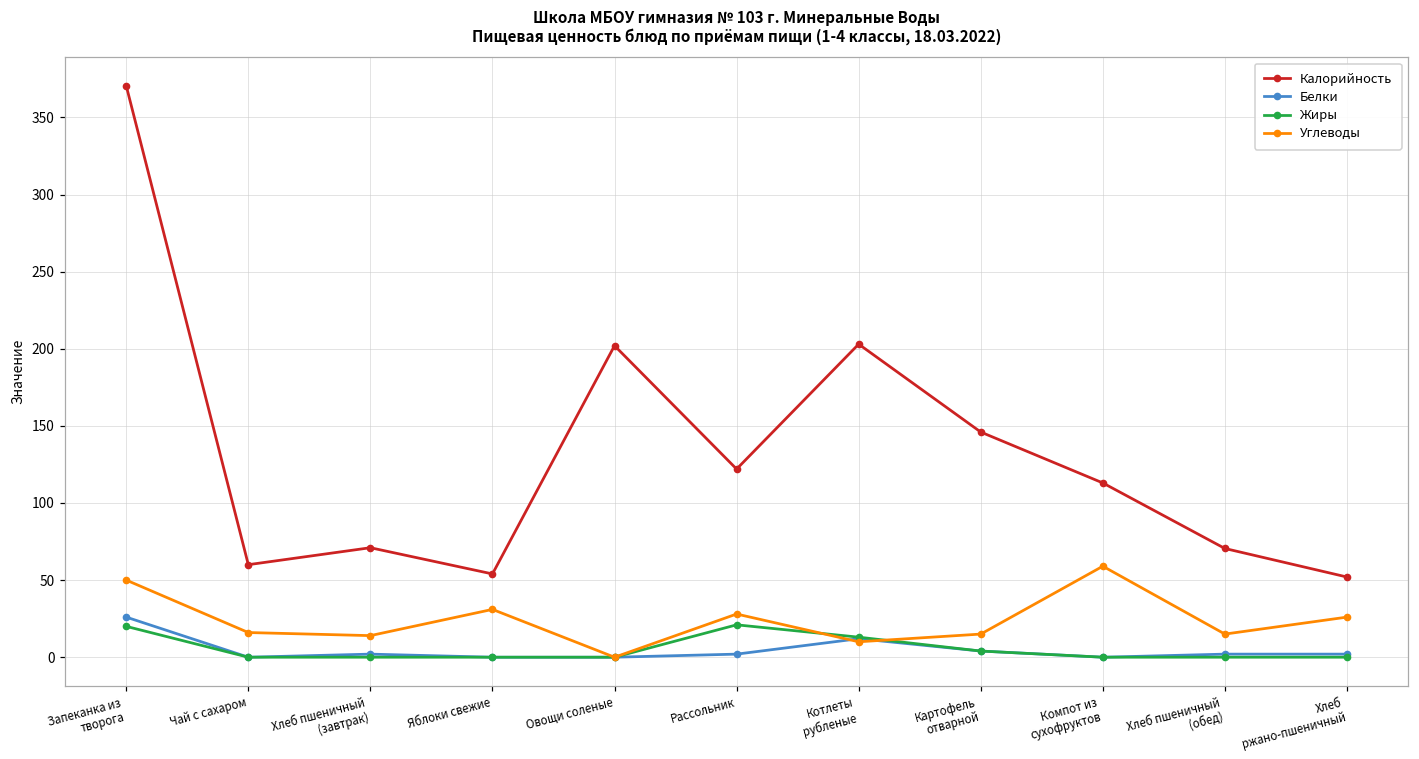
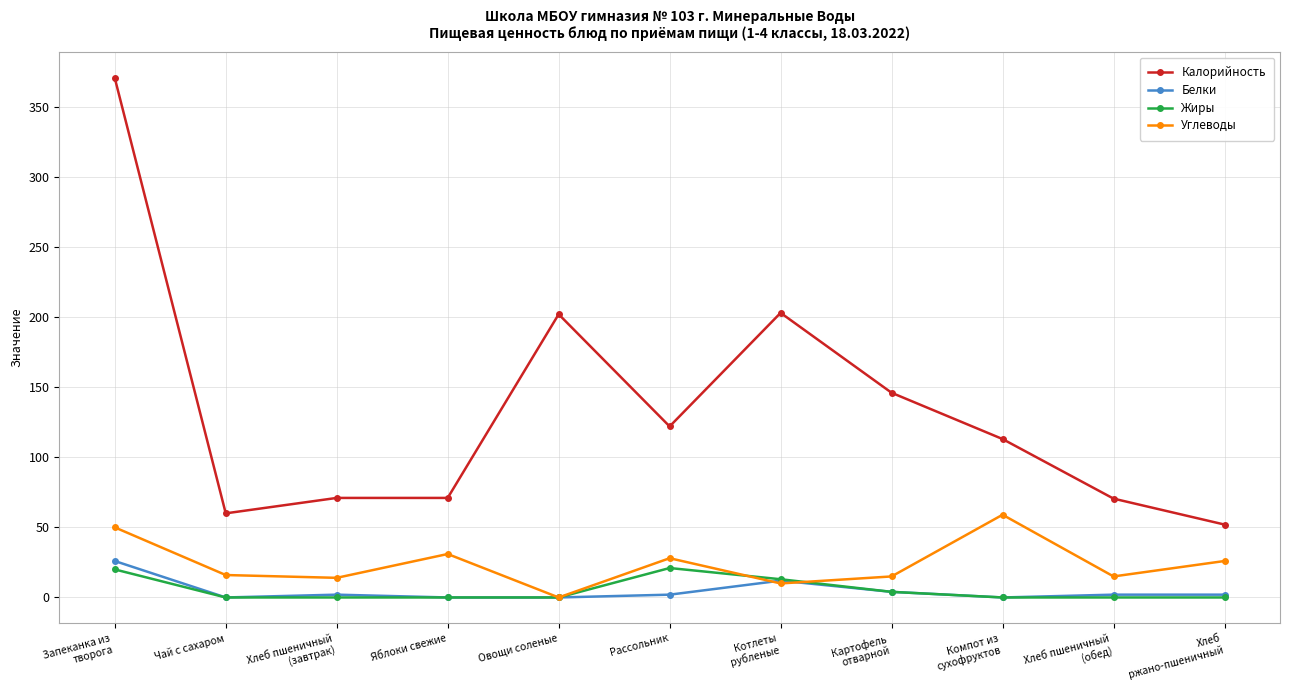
Калорийность, Яблоки свежие: 54 -> 71
